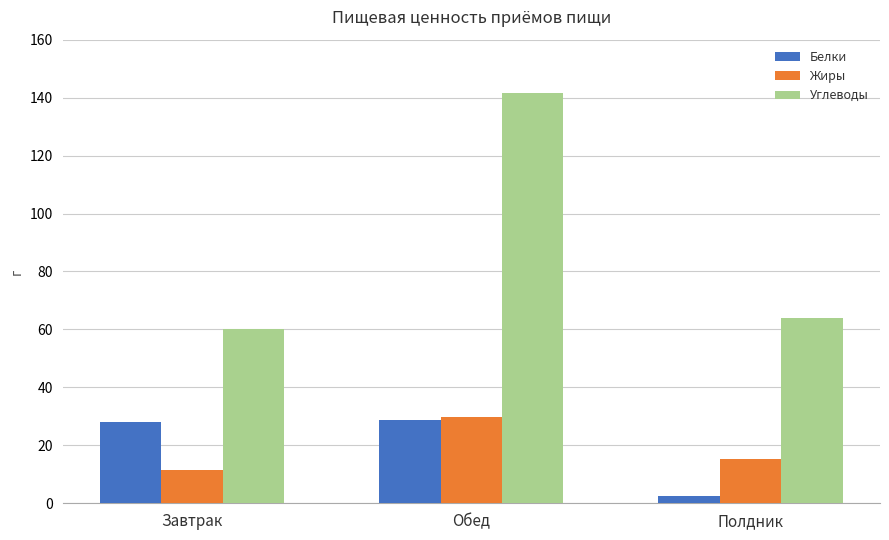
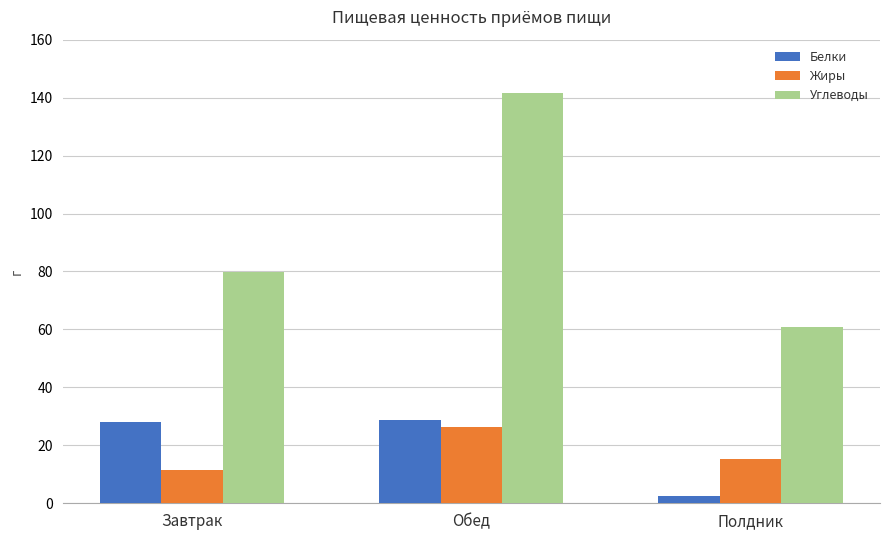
Углеводы, Завтрак: 60 -> 80
Жиры, Обед: 30 -> 26
Углеводы, Полдник: 64 -> 61
